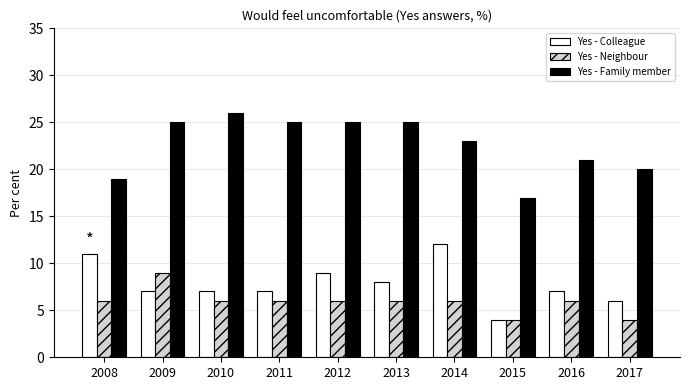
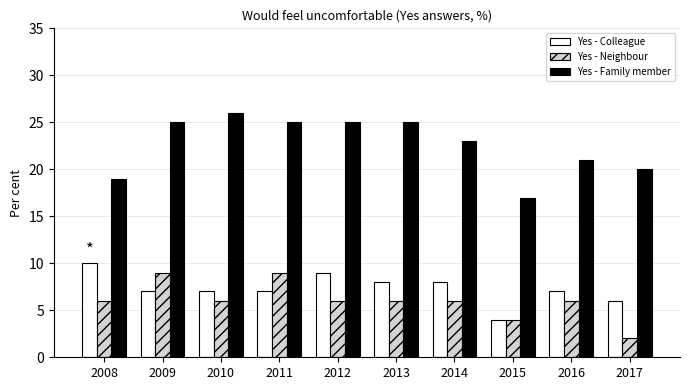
Yes - Colleague, 2008: 11 -> 10
Yes - Neighbour, 2011: 6 -> 9
Yes - Colleague, 2014: 12 -> 8
Yes - Neighbour, 2017: 4 -> 2
